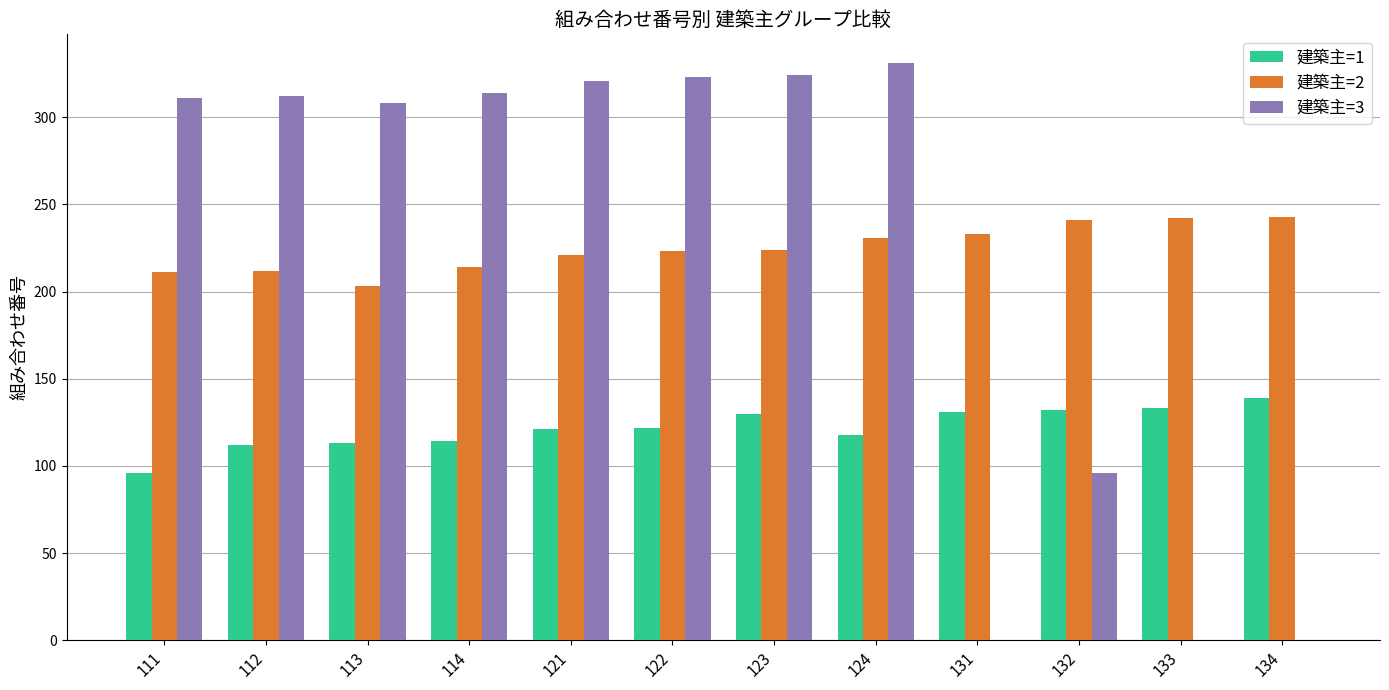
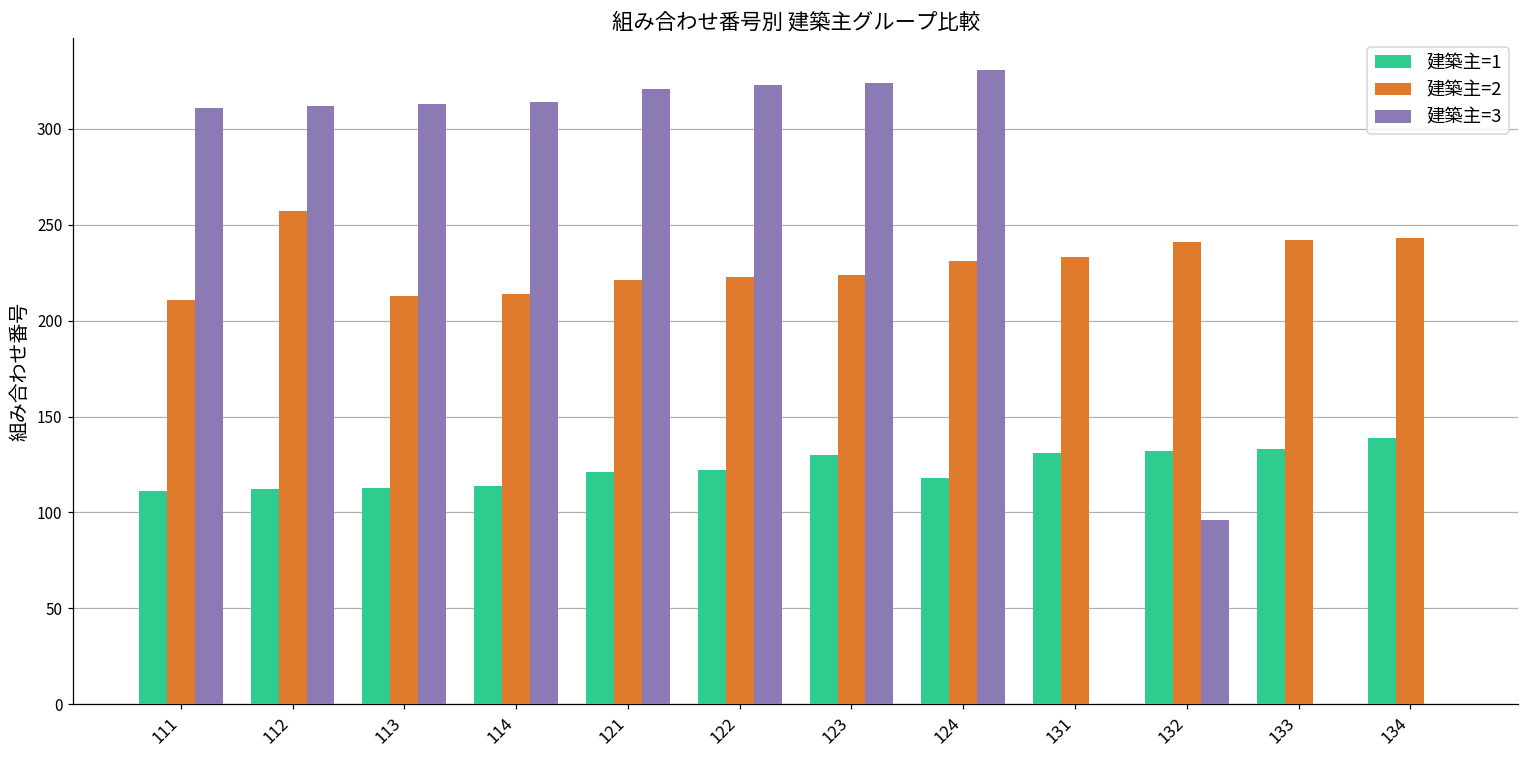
建築主=1, 111: 96 -> 111
建築主=2, 112: 212 -> 257
建築主=2, 113: 203 -> 213
建築主=3, 113: 308 -> 313
